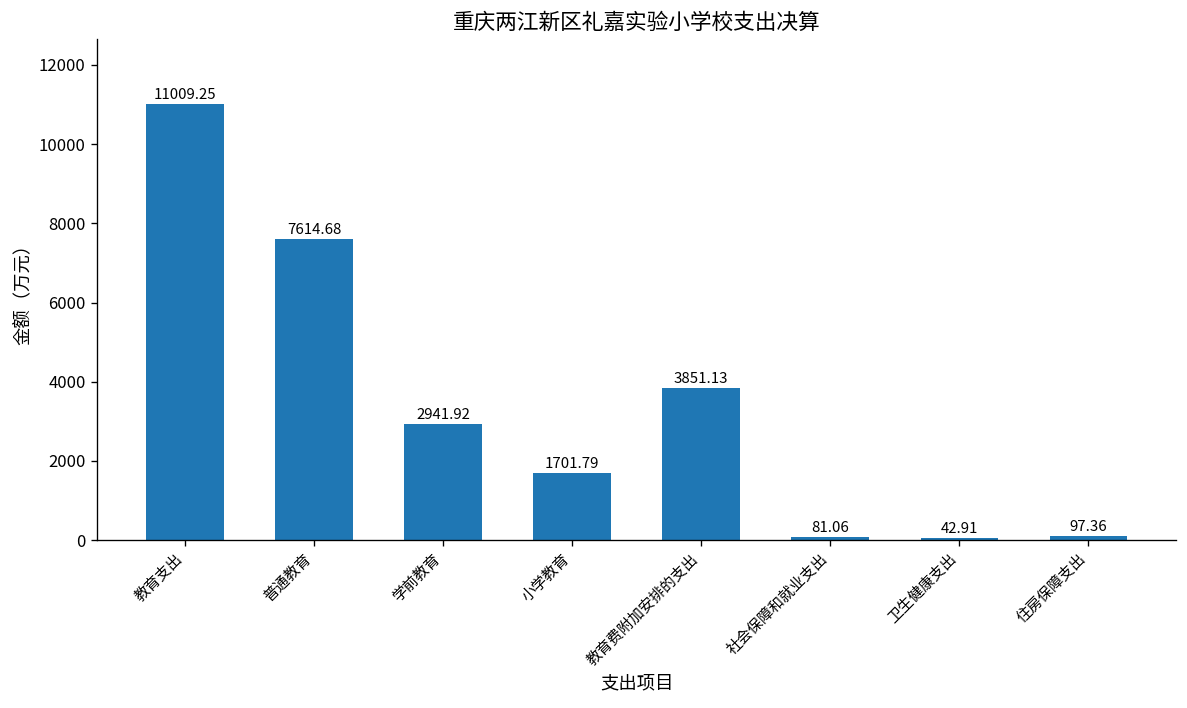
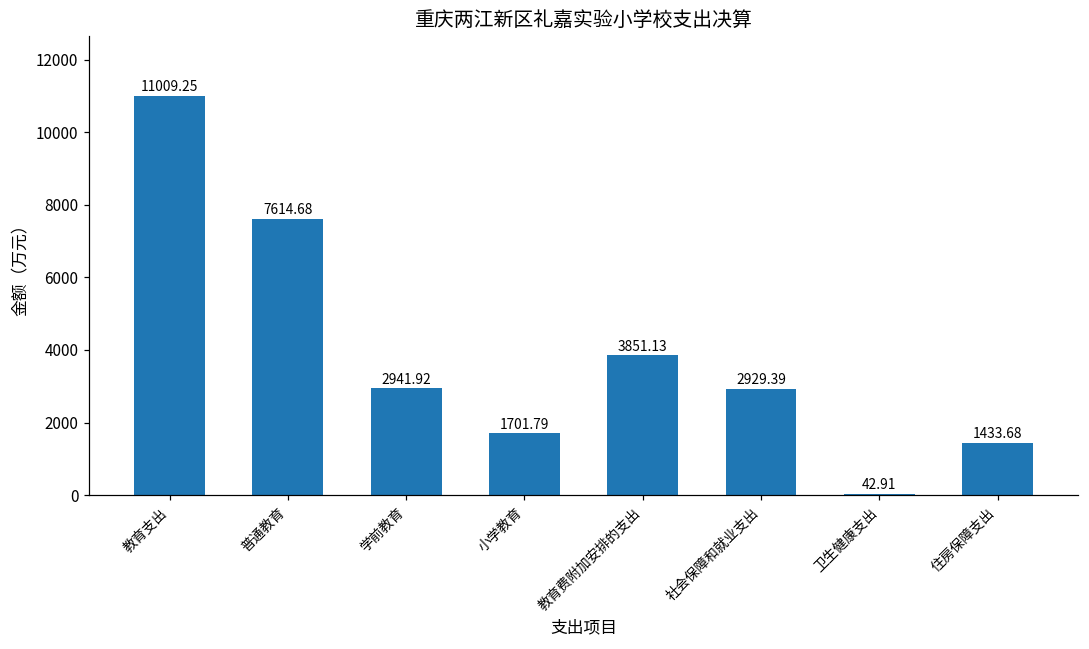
社会保障和就业支出: 81.06 -> 2929.39
住房保障支出: 97.36 -> 1433.68
